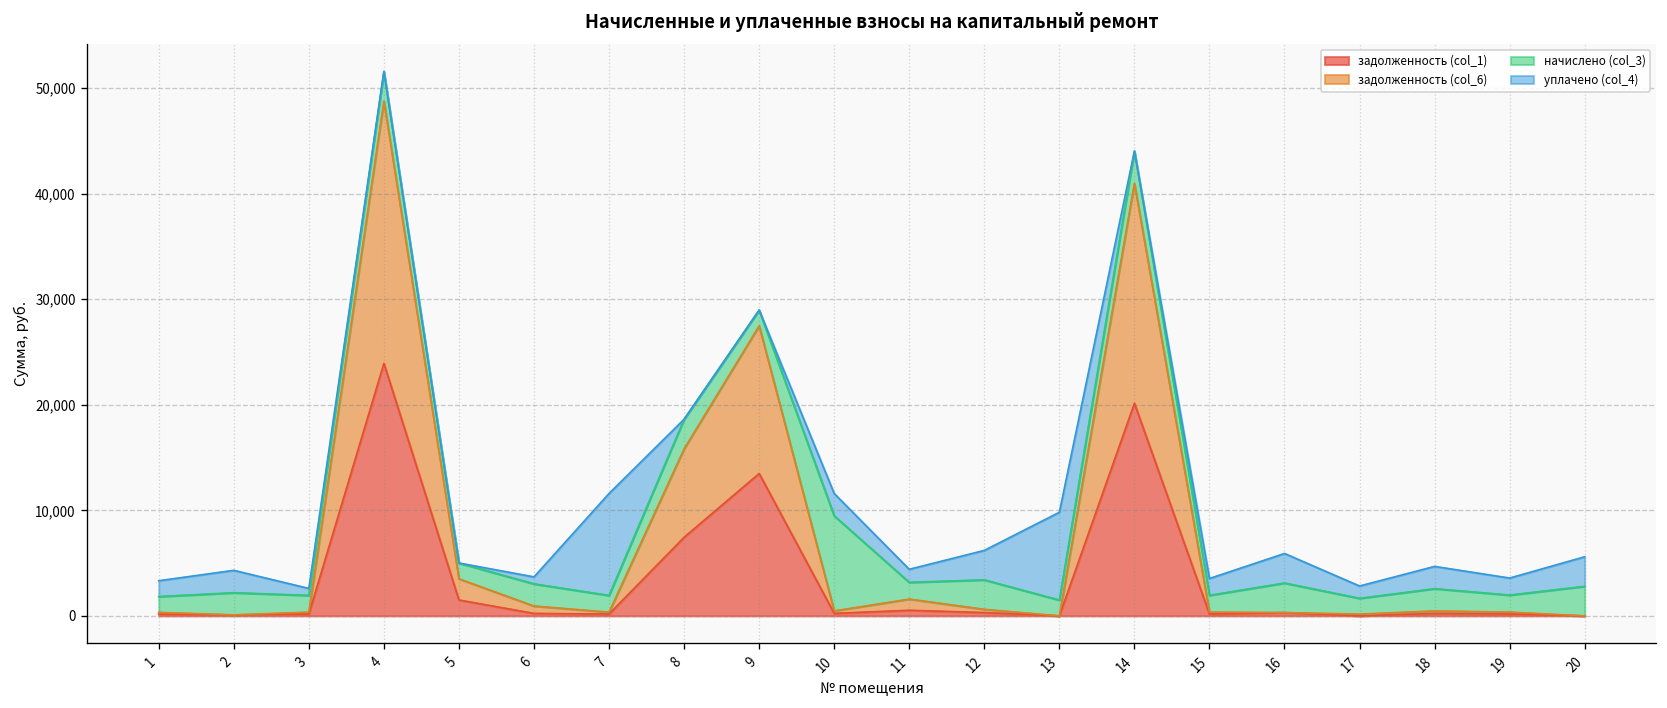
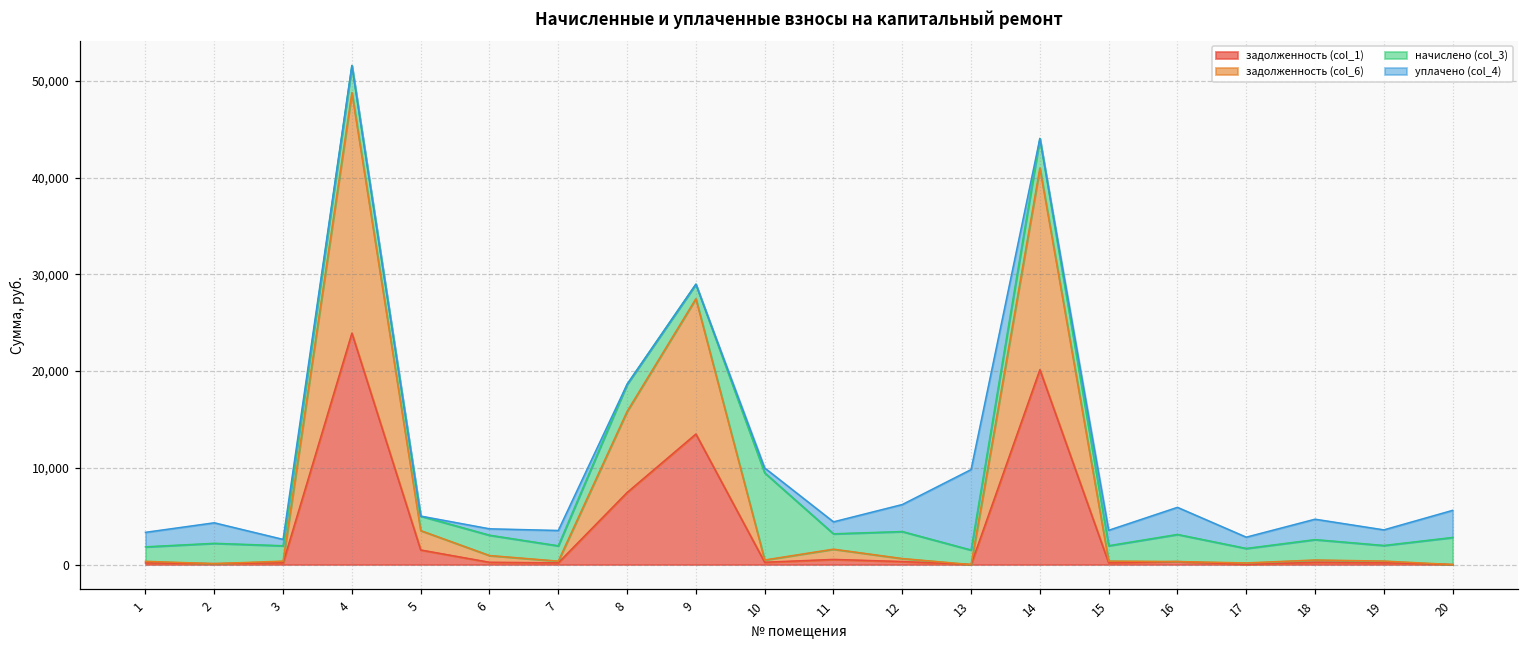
уплачено (col_4), 7: 10,000 -> 2,000
уплачено (col_4), 10: 2,000 -> 1,000
